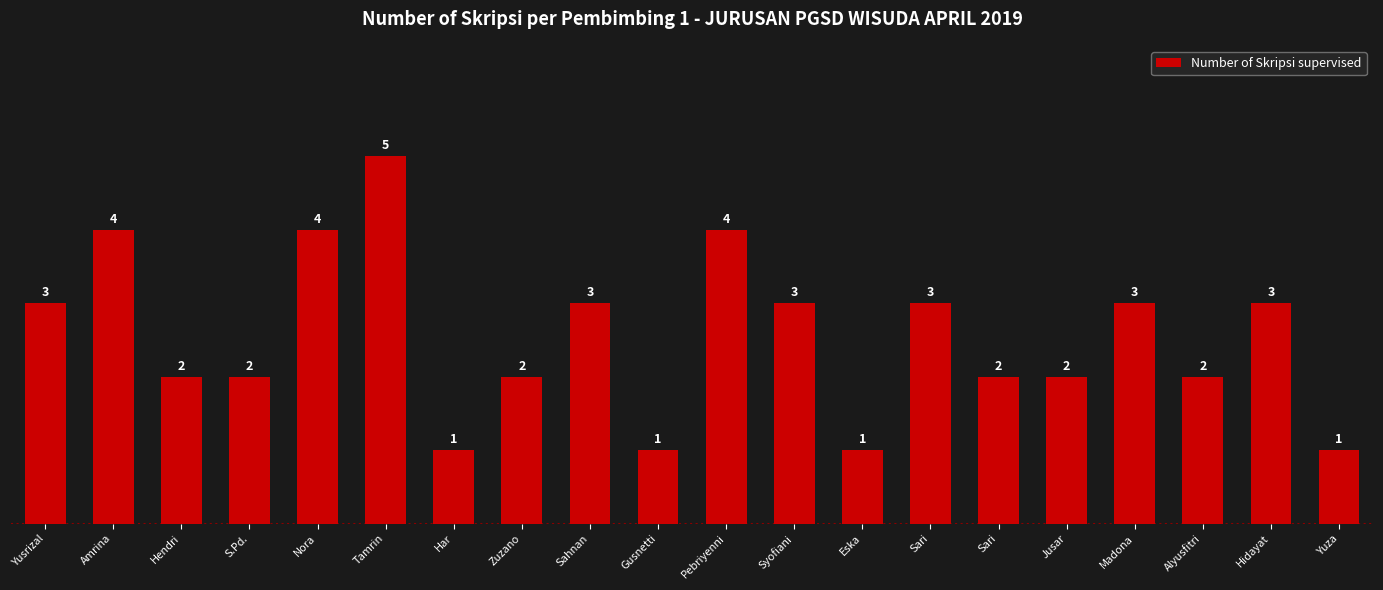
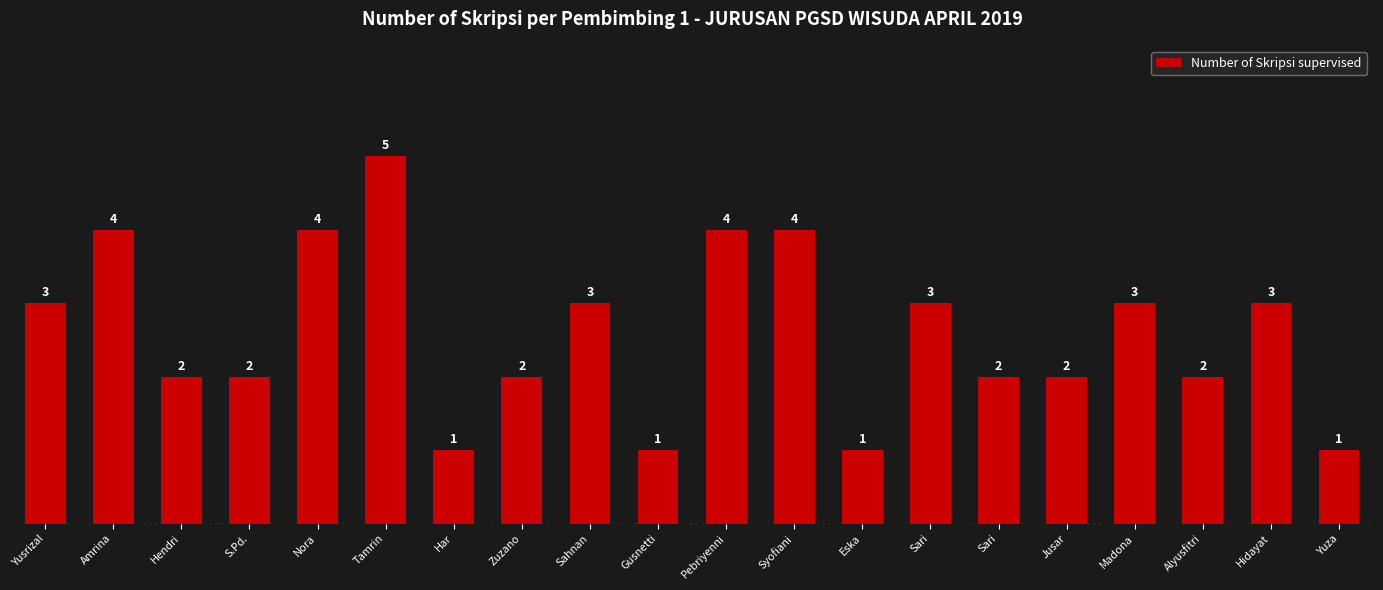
Syofiani: 3 -> 4
